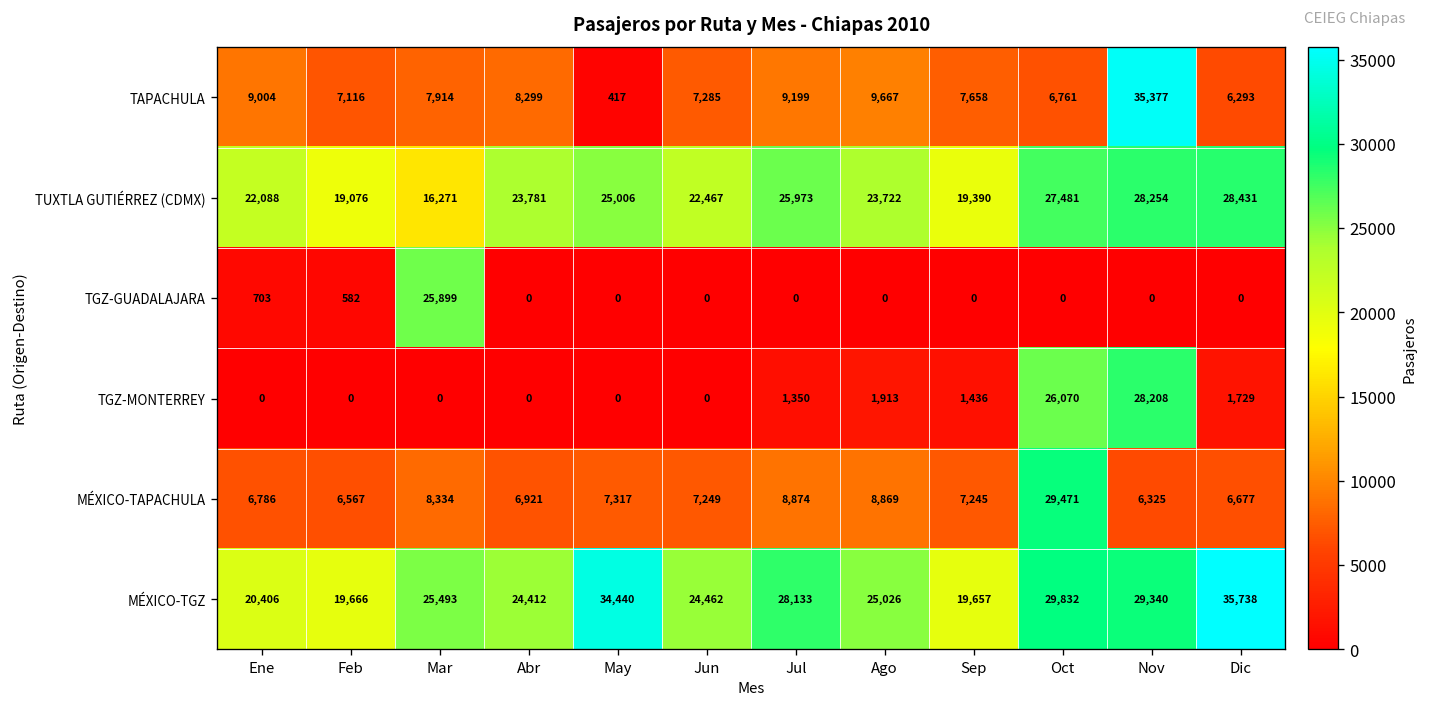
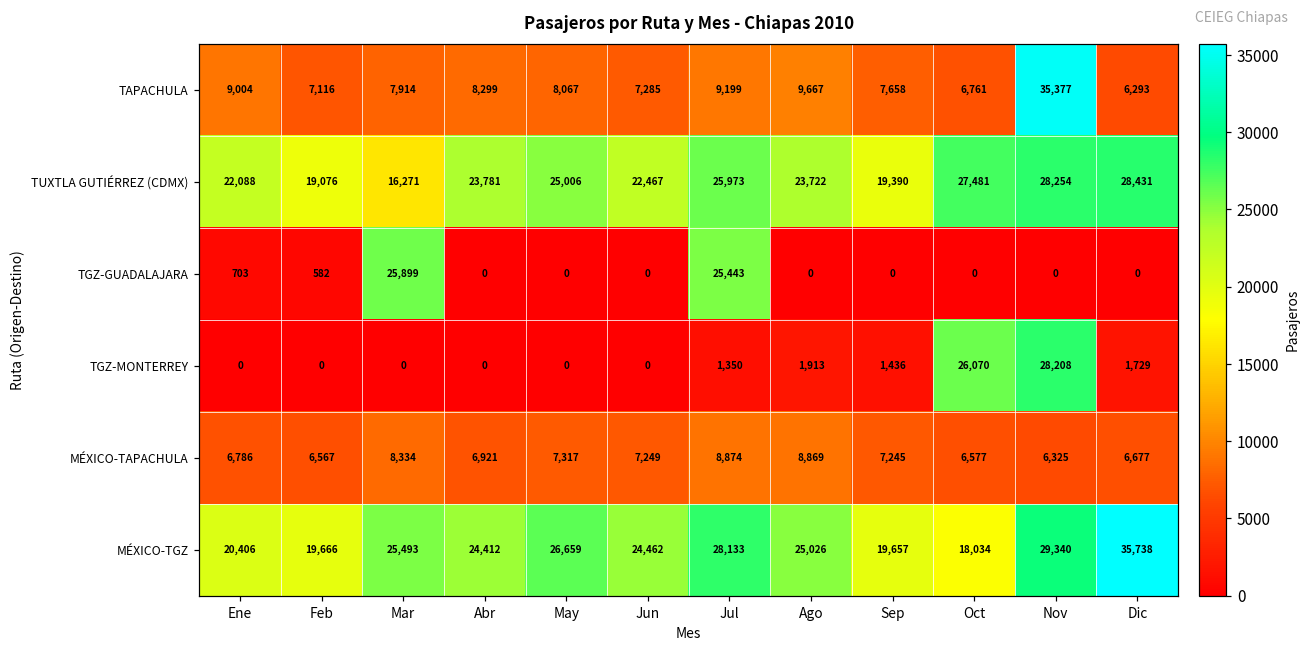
TAPACHULA, May: 417 -> 8,067
TGZ-GUADALAJARA, Jul: 0 -> 25,443
MÉXICO-TAPACHULA, Oct: 29,471 -> 6,577
MÉXICO-TGZ, May: 34,440 -> 26,659
MÉXICO-TGZ, Oct: 29,832 -> 18,034
